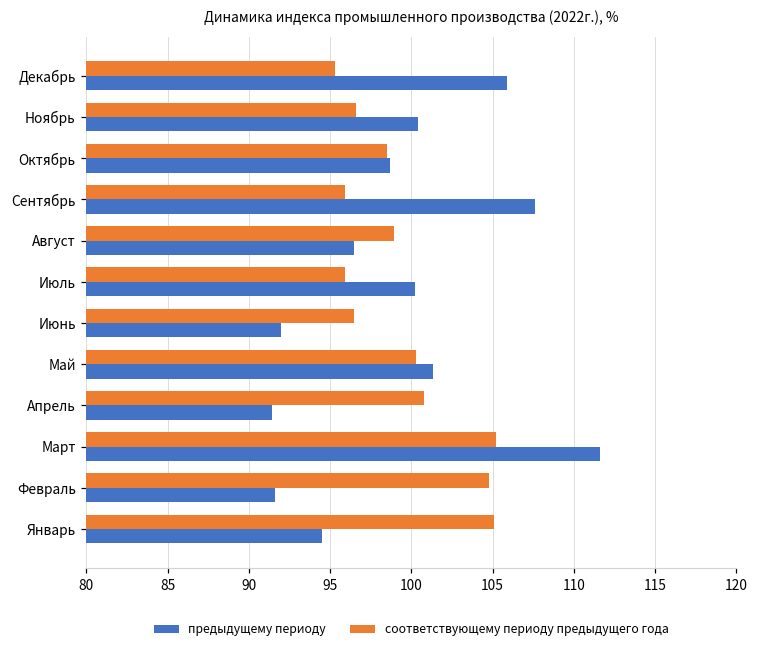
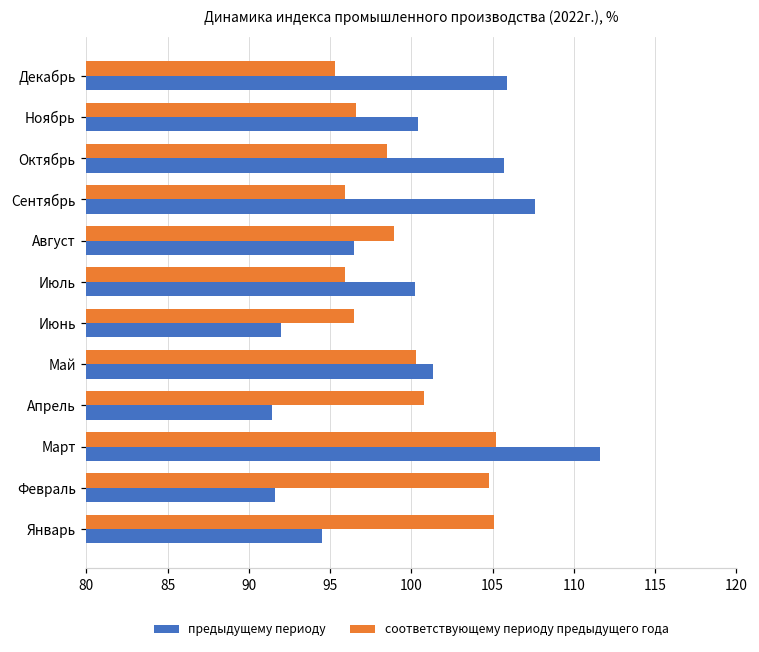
предыдущему периоду, Октябрь: 98.7 -> 105.7
